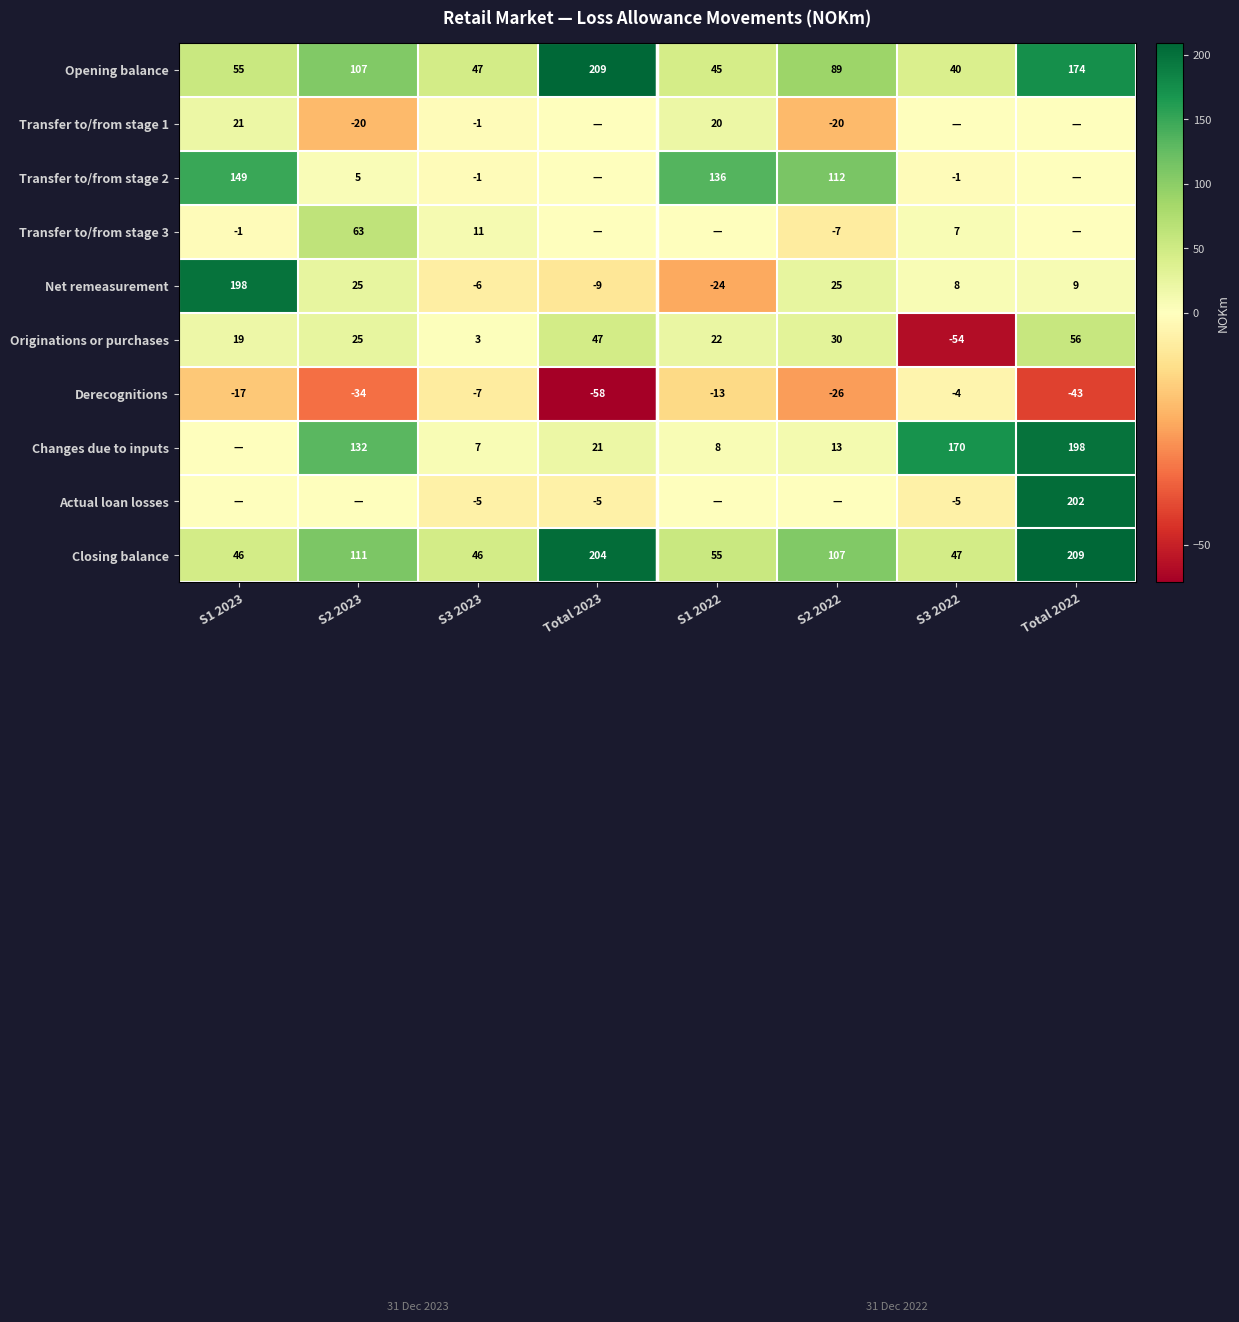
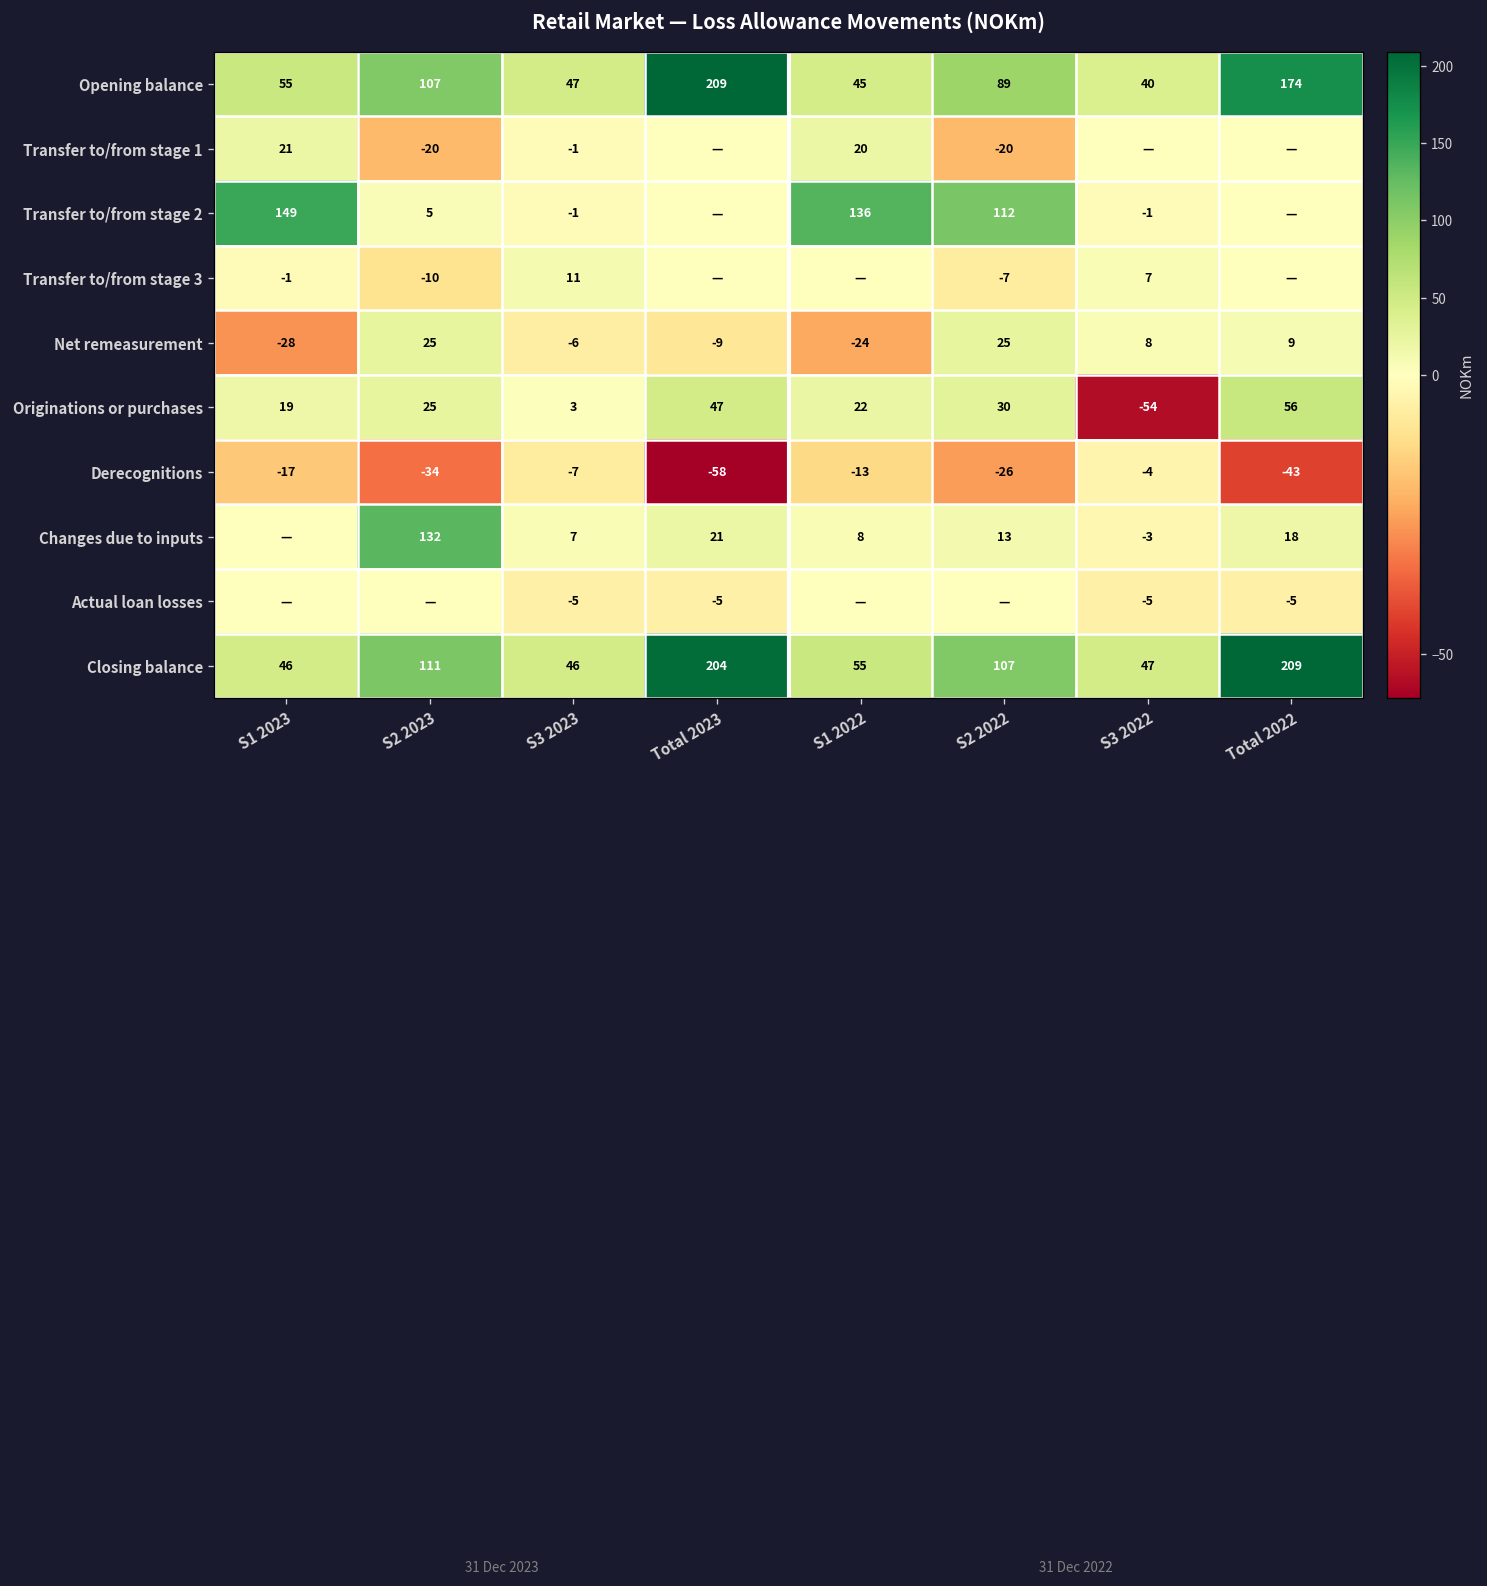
Transfer to/from stage 3, S2 2023: 63 -> -10
Net remeasurement, S1 2023: 198 -> -28
Changes due to inputs, S3 2022: 170 -> -3
Changes due to inputs, Total 2022: 198 -> 18
Actual loan losses, Total 2022: 202 -> -5
